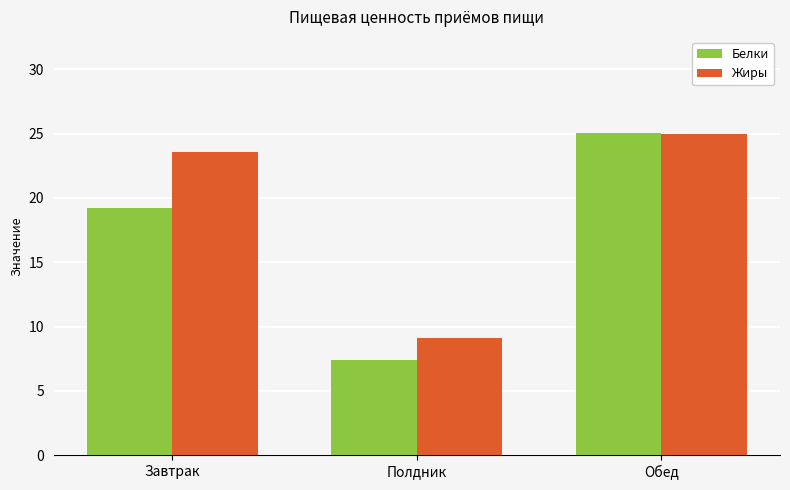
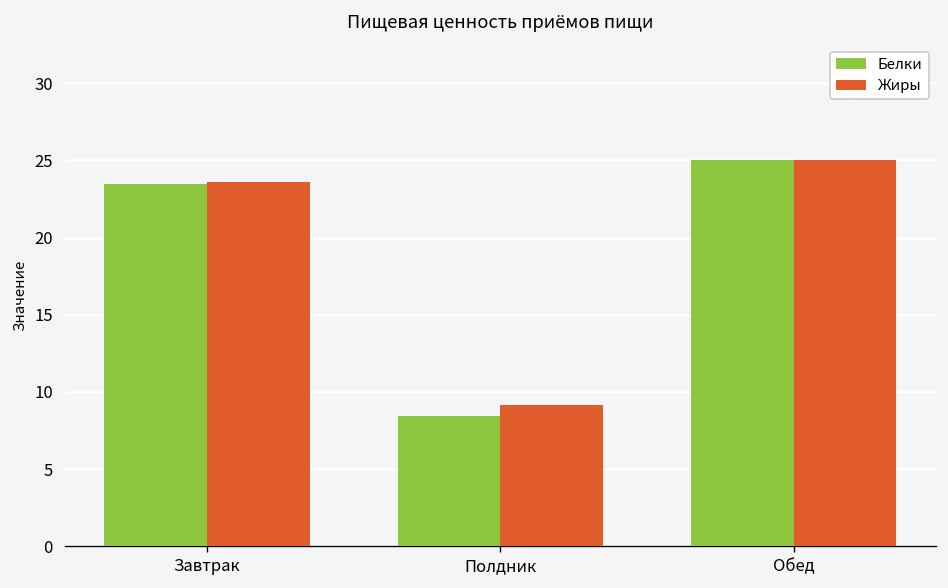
Белки, Завтрак: 19.3 -> 23.5
Белки, Полдник: 7.4 -> 8.5
